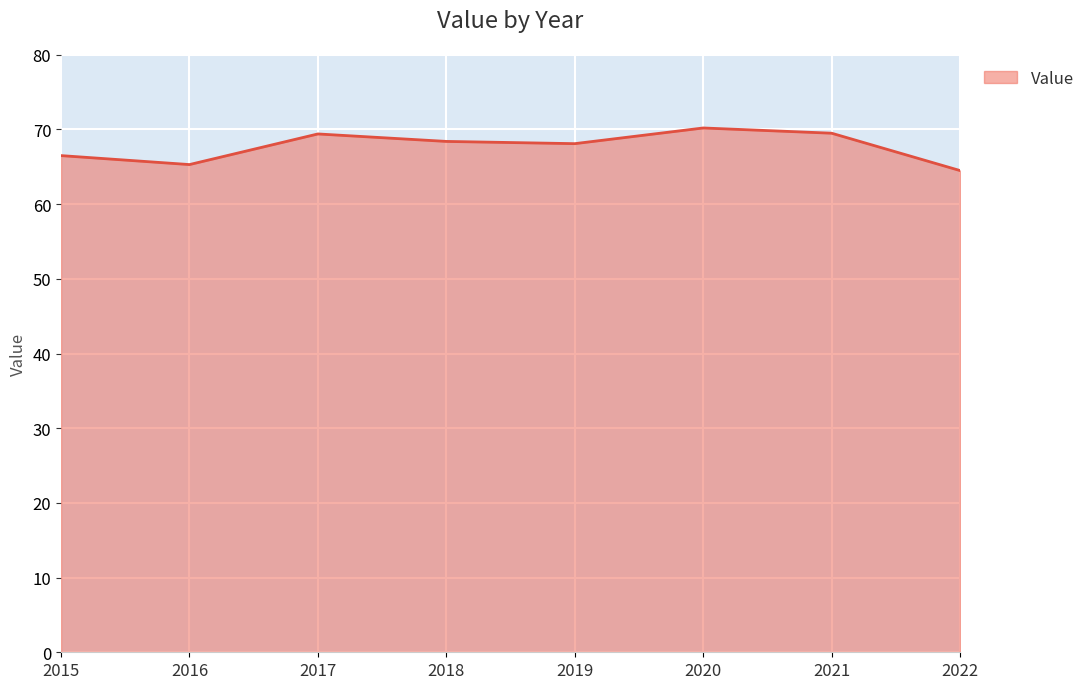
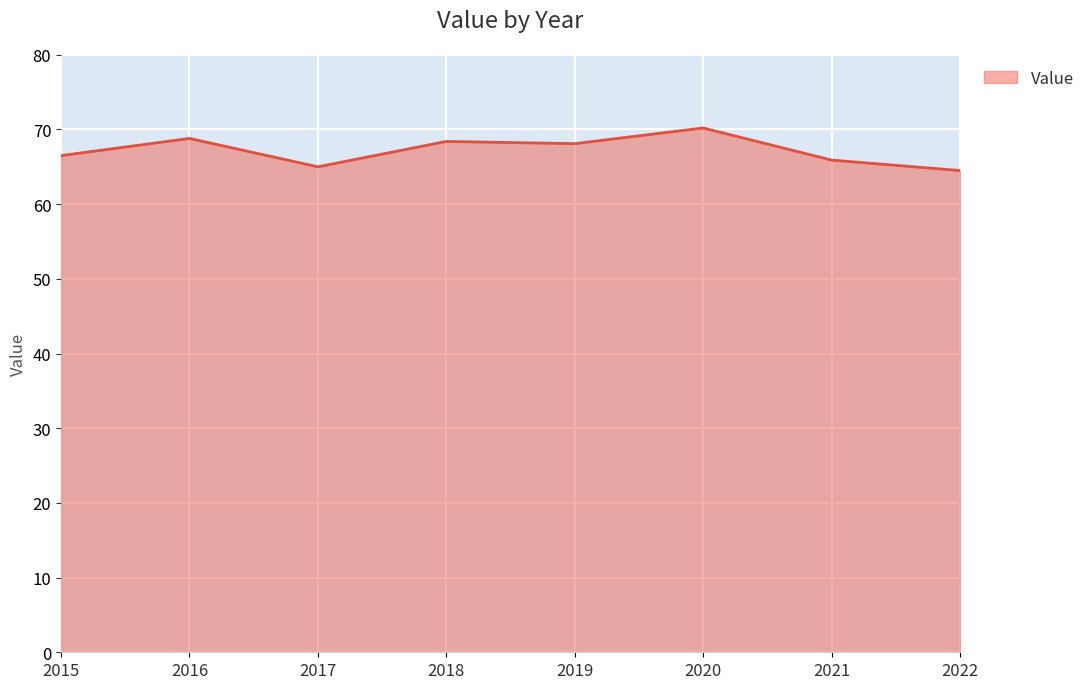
2016: 65 -> 69
2017: 69 -> 65
2021: 70 -> 66
